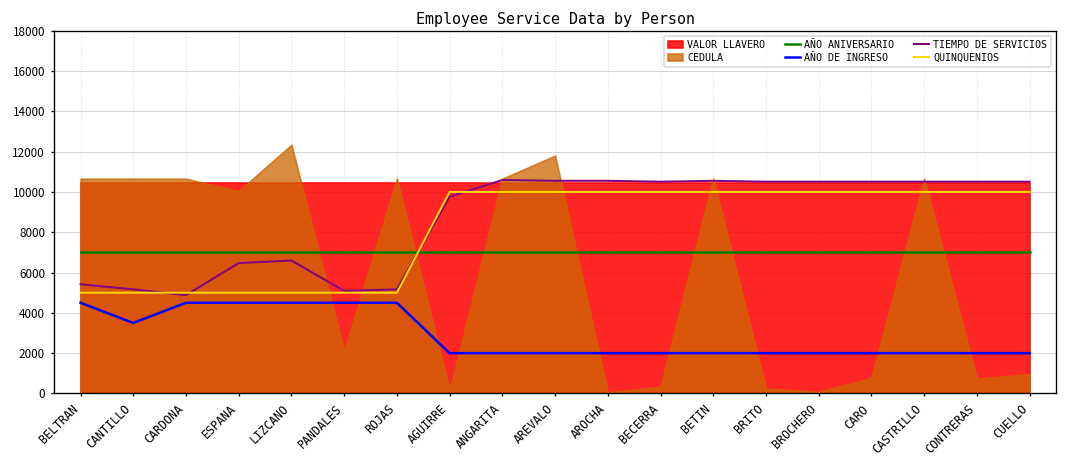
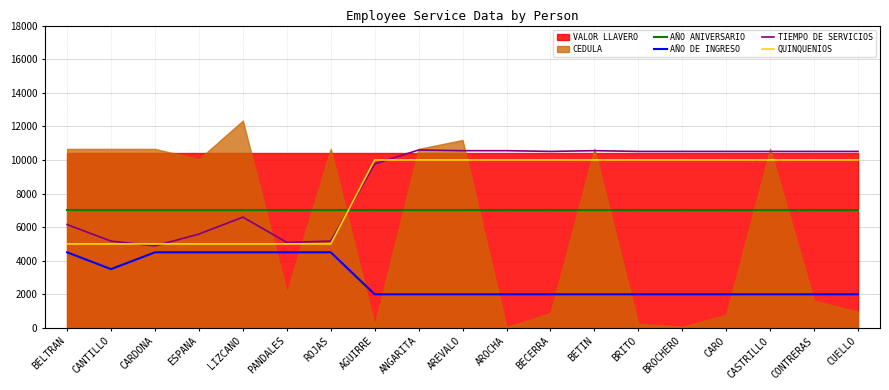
TIEMPO DE SERVICIOS, BELTRAN: 5400 -> 6200
TIEMPO DE SERVICIOS, ESPANA: 6500 -> 5600
CEDULA, AREVALO: 11800 -> 11200
CEDULA, BECERRA: 300 -> 900
CEDULA, CONTRERAS: 700 -> 1600
